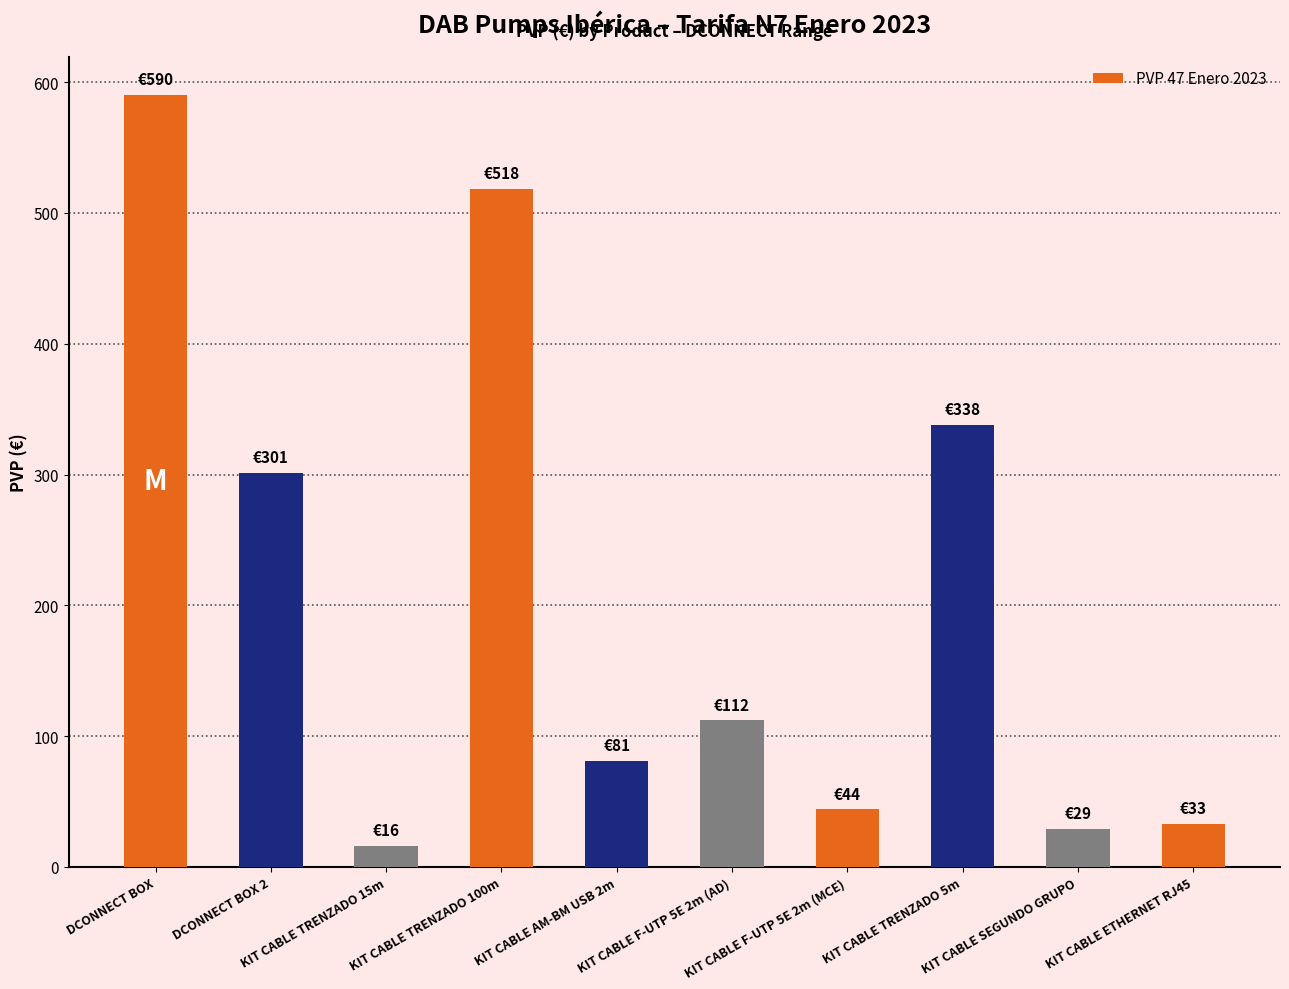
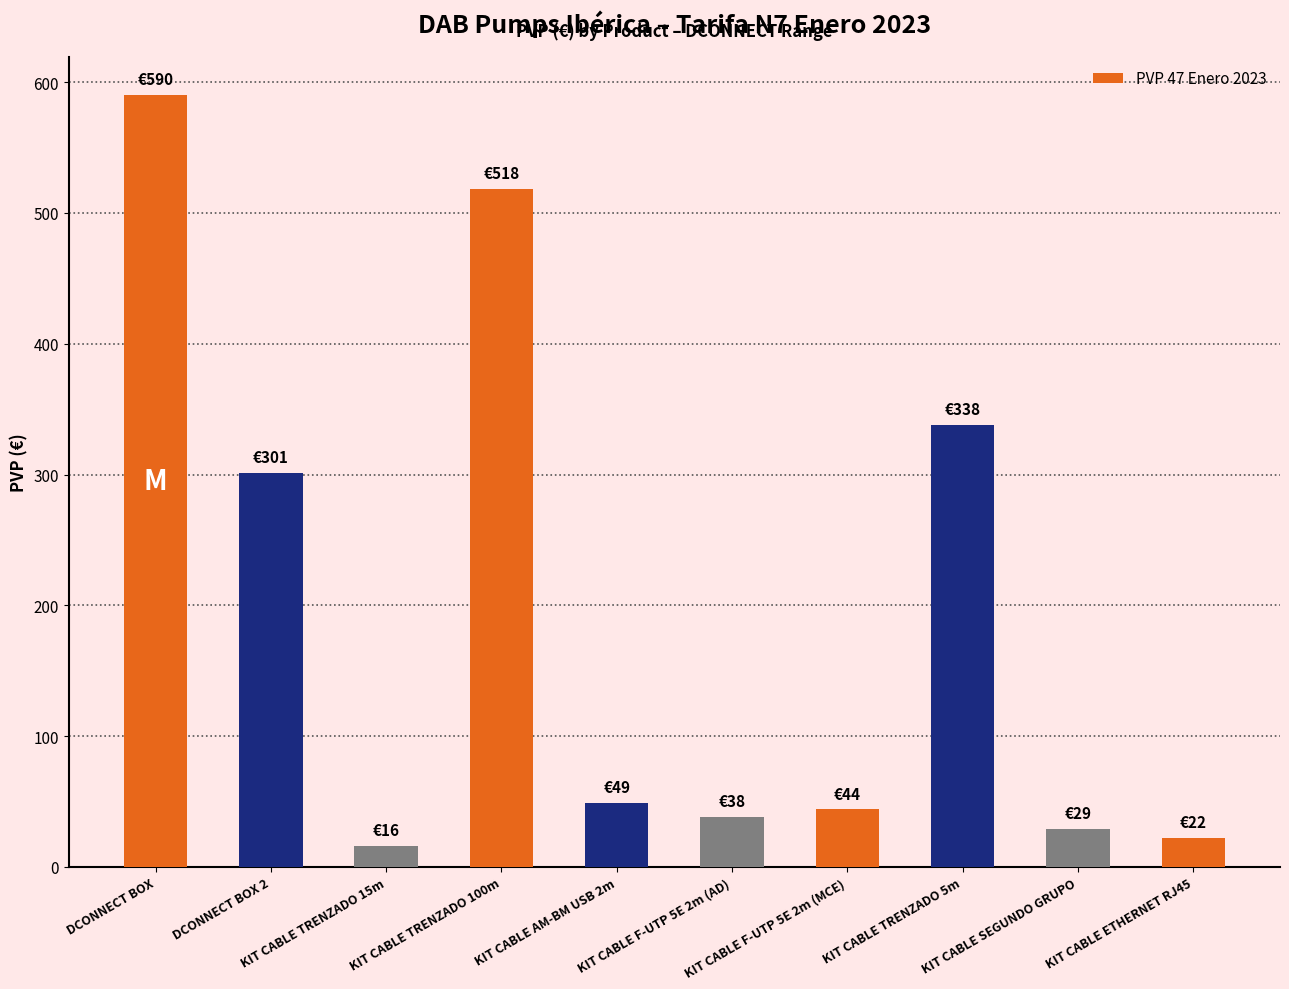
KIT CABLE AM-BM USB 2m: €81 -> €49
KIT CABLE F-UTP 5E 2m (AD): €112 -> €38
KIT CABLE ETHERNET RJ45: €33 -> €22
